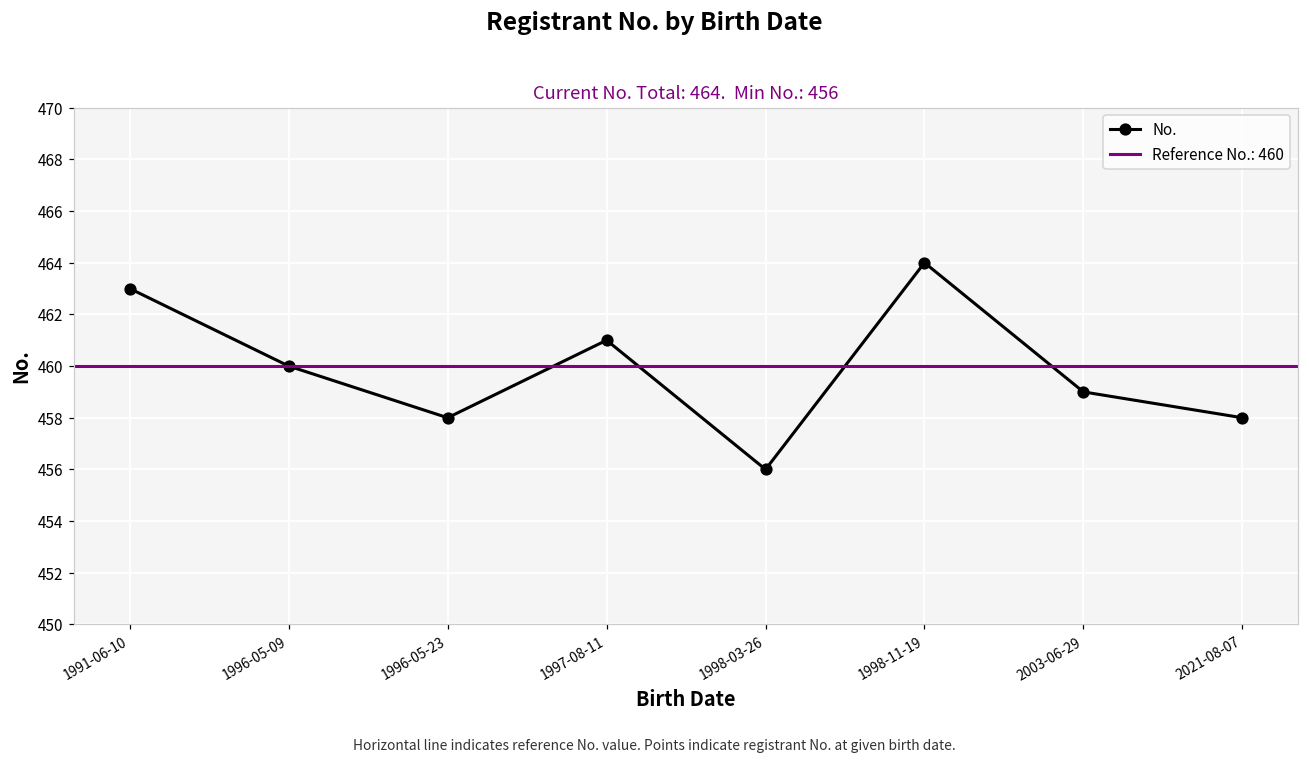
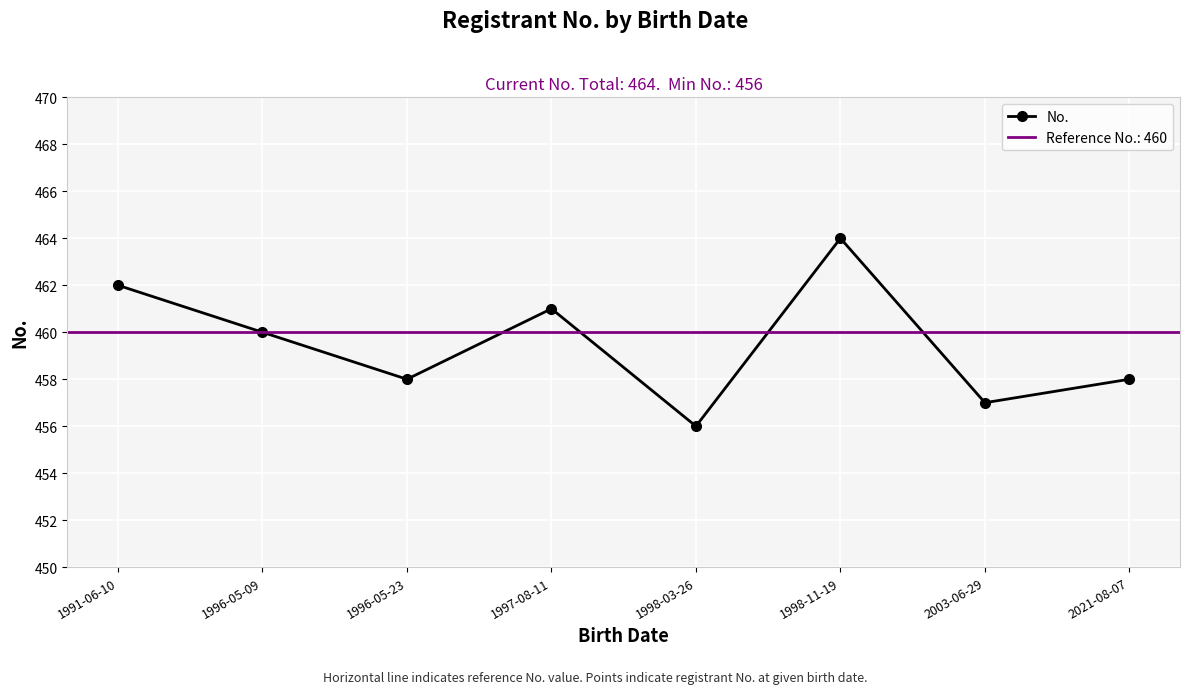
1991-06-10: 463 -> 462
2003-06-29: 459 -> 457
